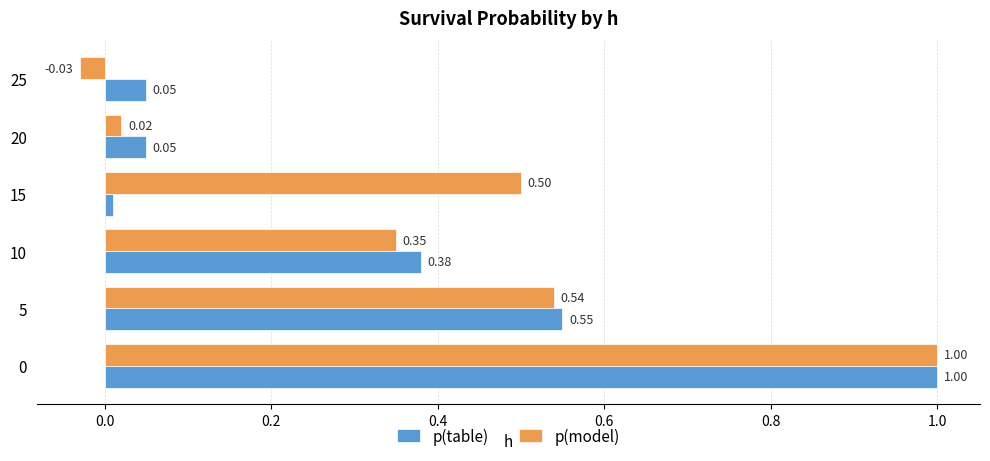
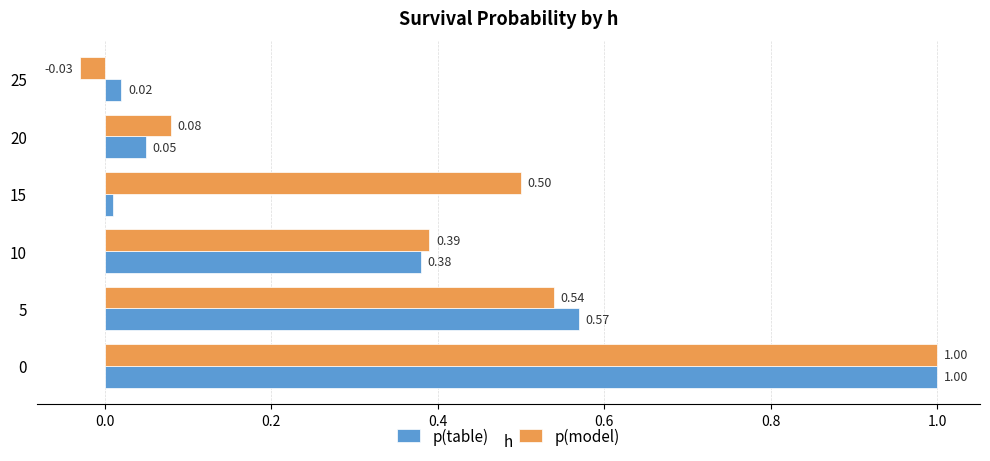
p(table), 25: 0.05 -> 0.02
p(model), 20: 0.02 -> 0.08
p(model), 10: 0.35 -> 0.39
p(table), 5: 0.55 -> 0.57
